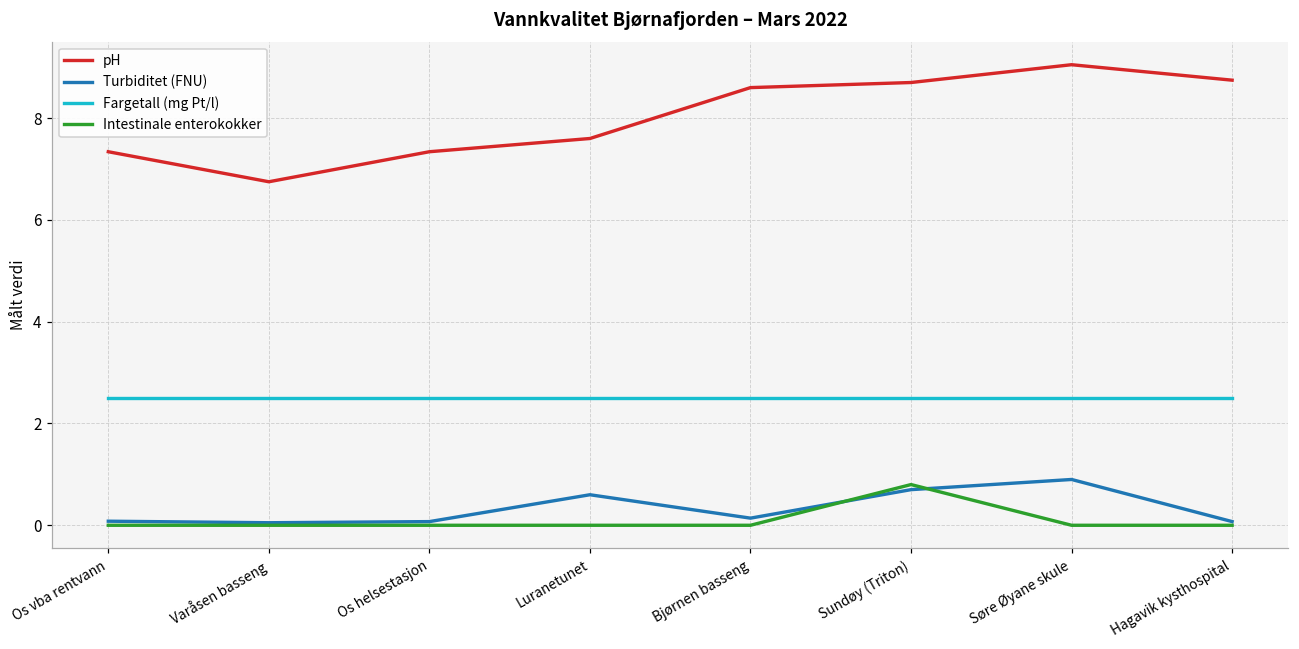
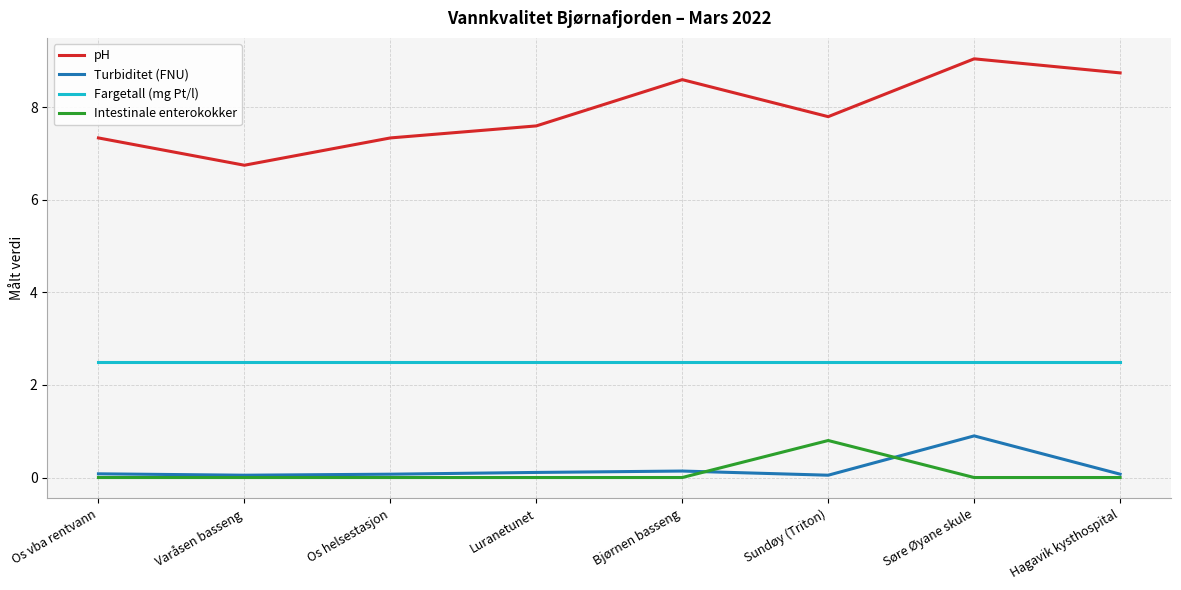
Turbiditet (FNU), Luranetunet: 0.6 -> 0.1
pH, Sundøy (Triton): 8.7 -> 7.8
Turbiditet (FNU), Sundøy (Triton): 0.7 -> 0.1
